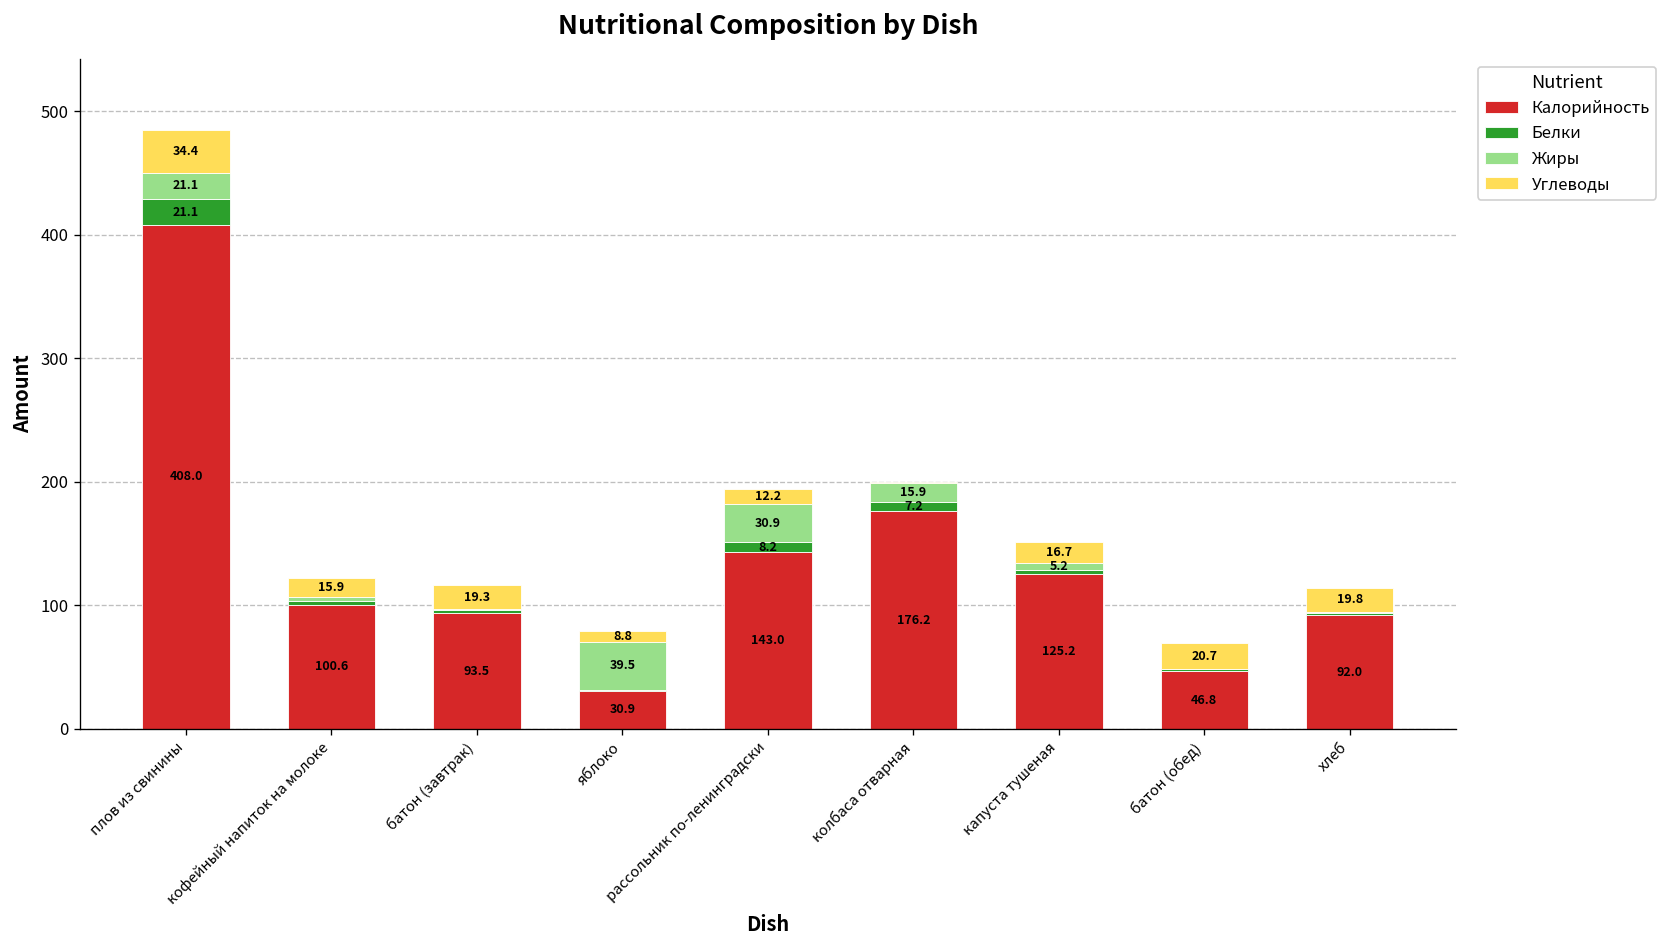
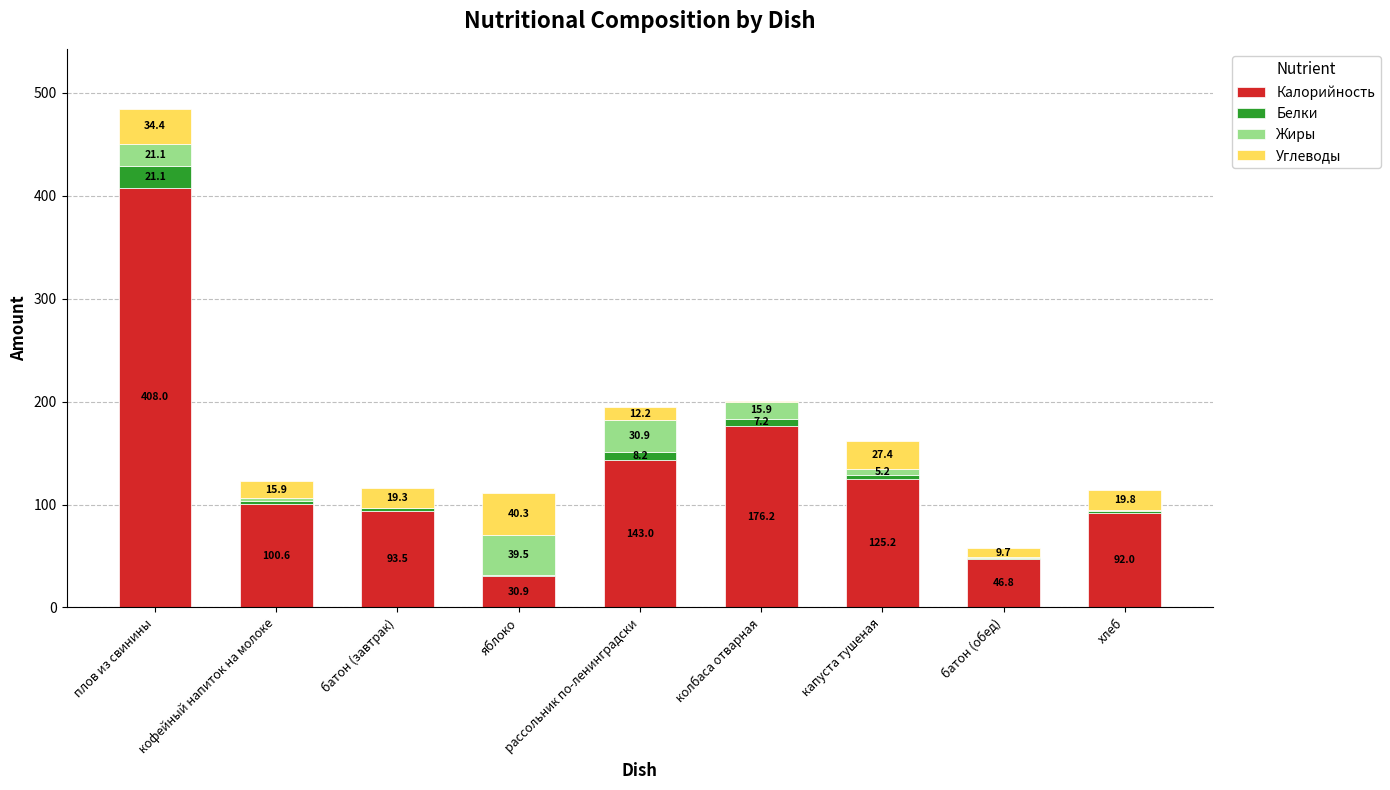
Углеводы, яблоко: 8.8 -> 40.3
Углеводы, капуста тушеная: 16.7 -> 27.4
Углеводы, батон (обед): 20.7 -> 9.7
